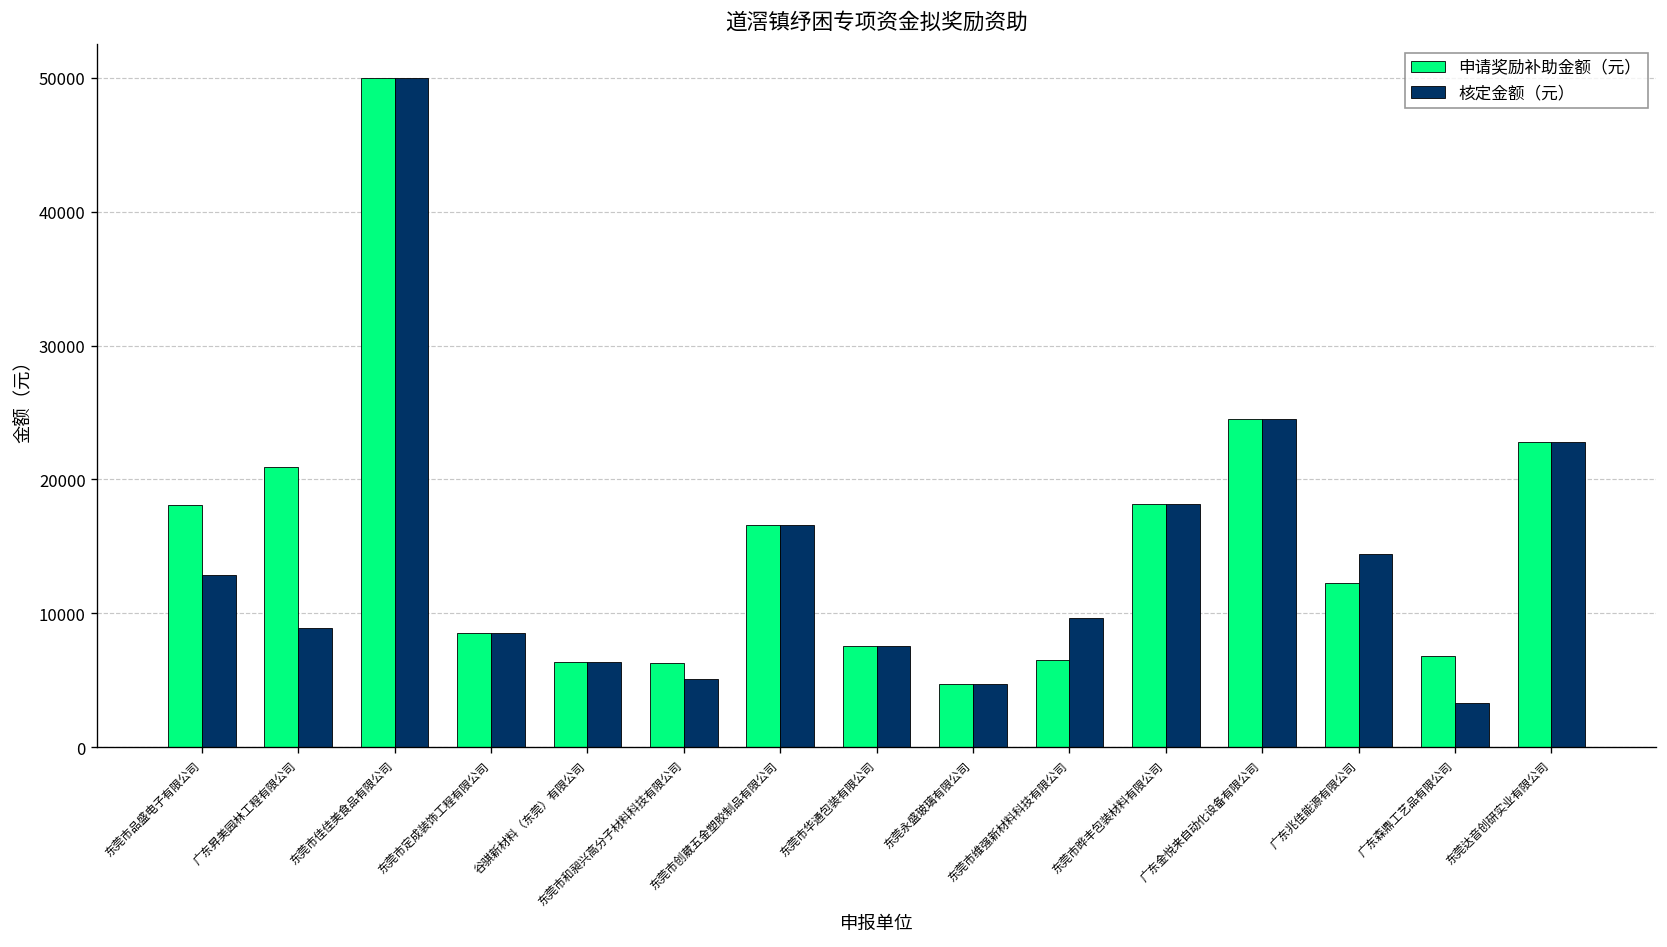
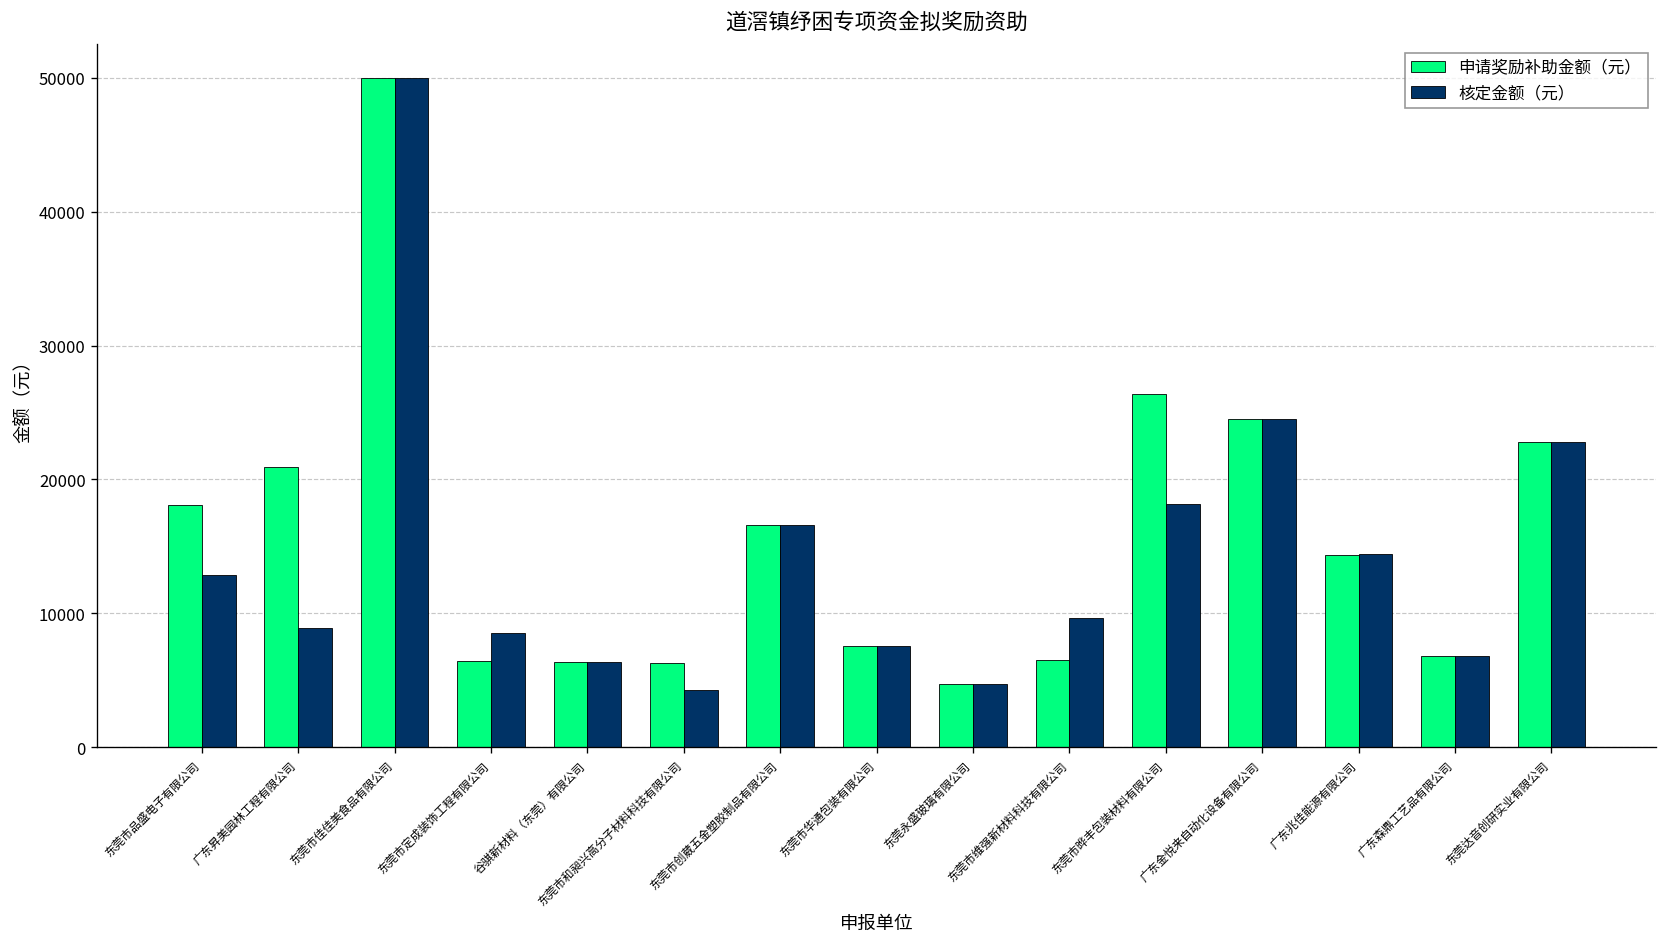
申请奖励补助金额（元）, 东莞市定成装饰工程有限公司: 8600 -> 6400
核定金额（元）, 东莞市和昶兴高分子材料科技有限公司: 5100 -> 4300
申请奖励补助金额（元）, 东莞市晔丰包装材料有限公司: 18200 -> 26400
申请奖励补助金额（元）, 广东兆佳能源有限公司: 12200 -> 14400
核定金额（元）, 广东森鼎工艺品有限公司: 3300 -> 6800
